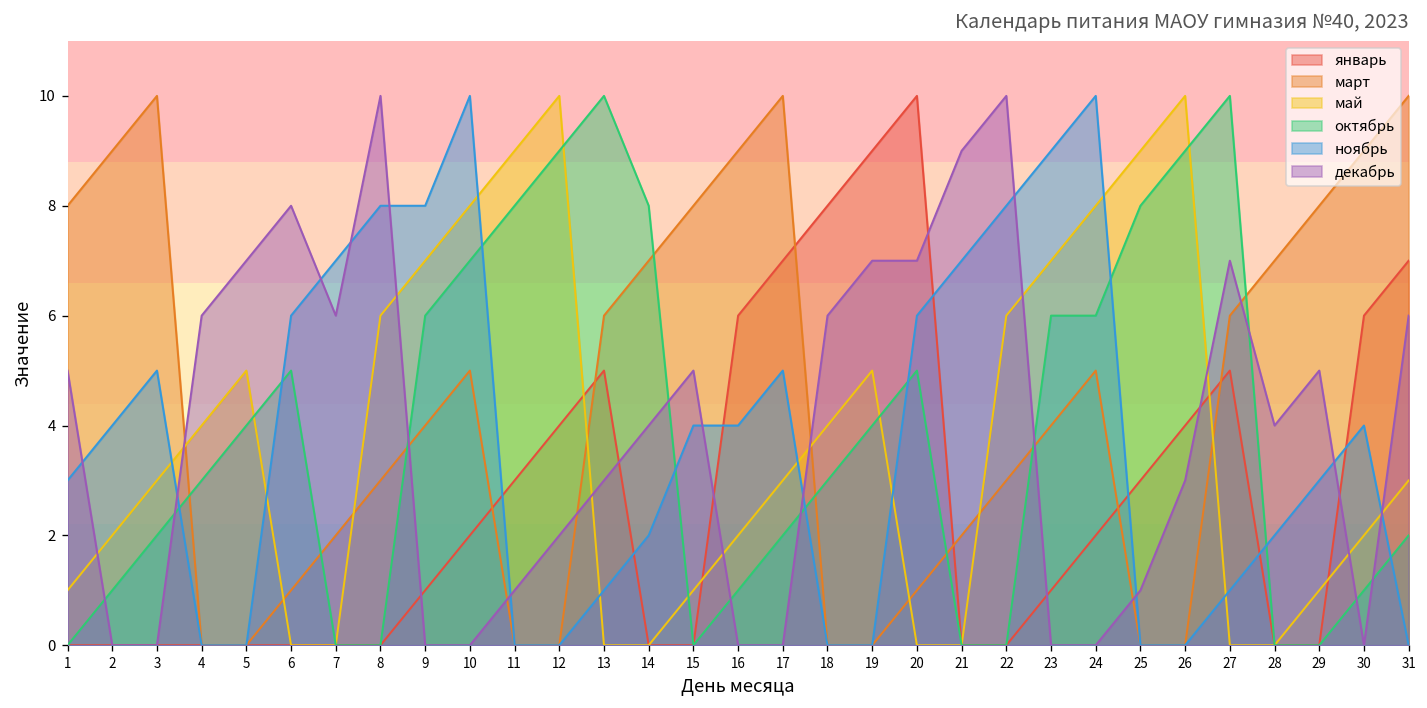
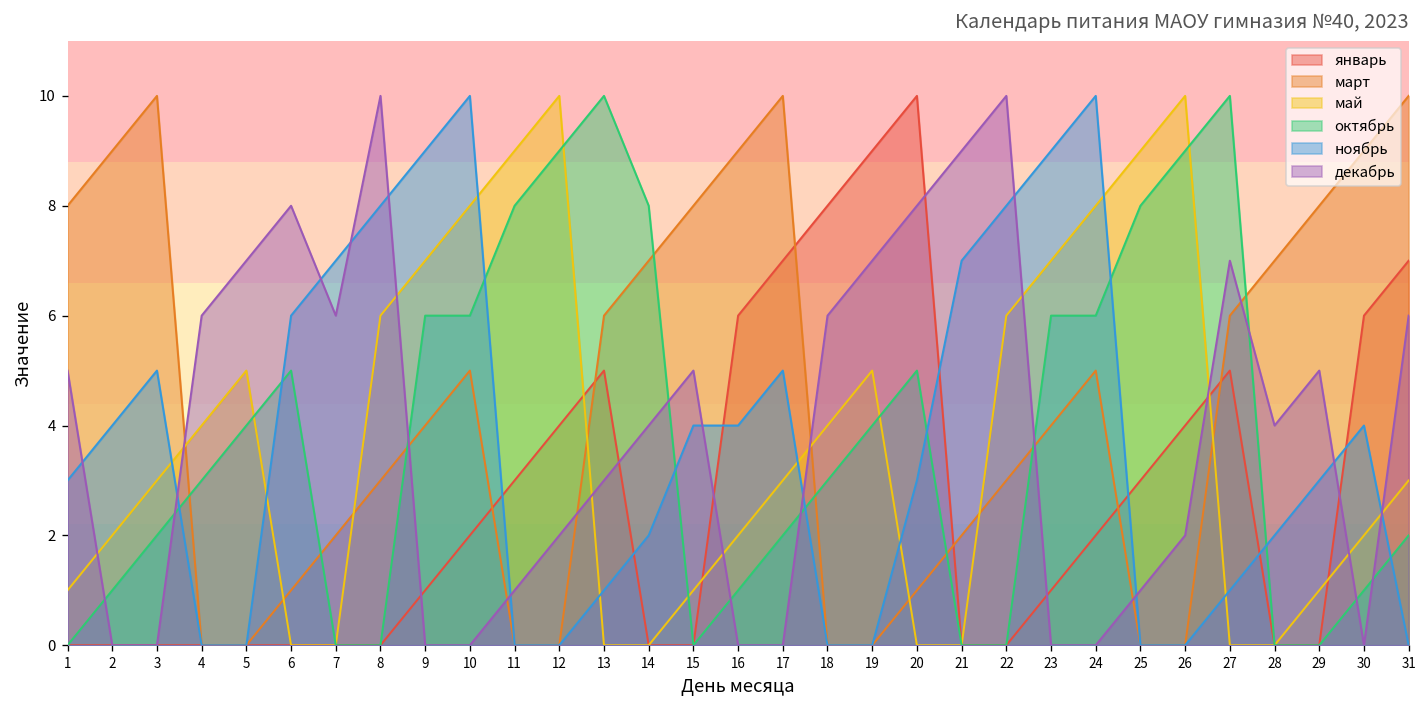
ноябрь, 9: 8 -> 9
октябрь, 10: 7 -> 6
ноябрь, 20: 6 -> 3
декабрь, 20: 7 -> 8
декабрь, 26: 3 -> 2
